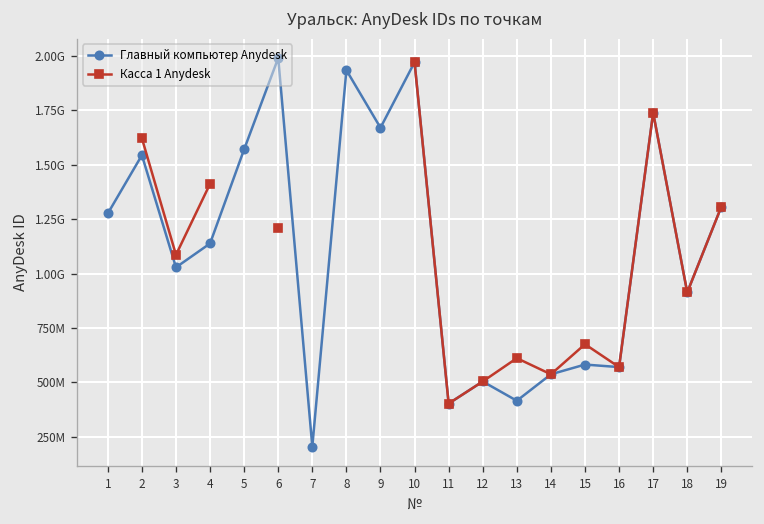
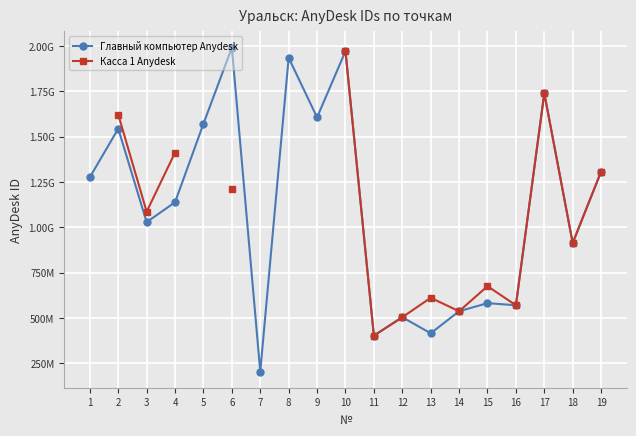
Главный компьютер Anydesk, 9: 1670000000 -> 1610000000
